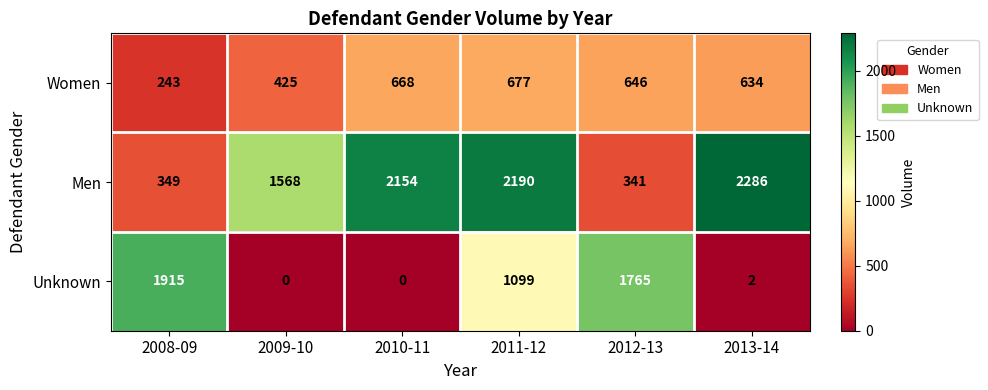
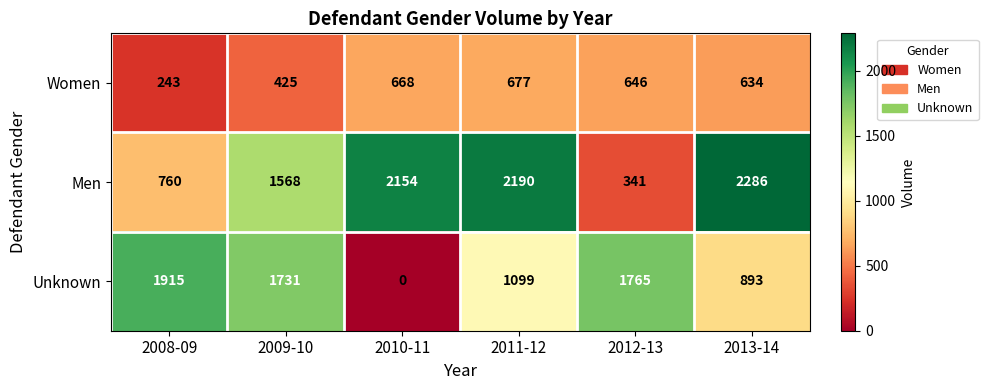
Men, 2008-09: 349 -> 760
Unknown, 2009-10: 0 -> 1731
Unknown, 2013-14: 2 -> 893
